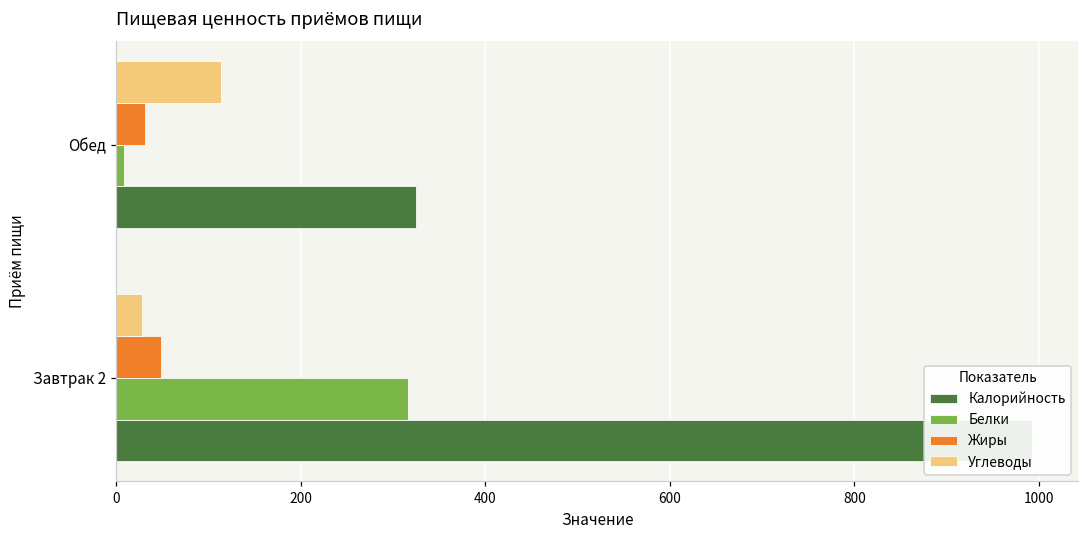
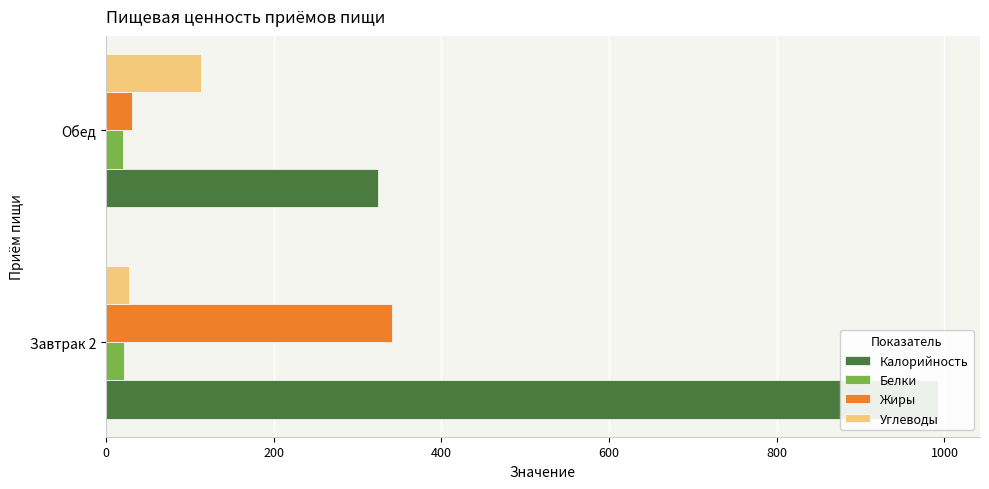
Белки, Обед: 10 -> 20
Жиры, Завтрак 2: 50 -> 340
Белки, Завтрак 2: 320 -> 20
